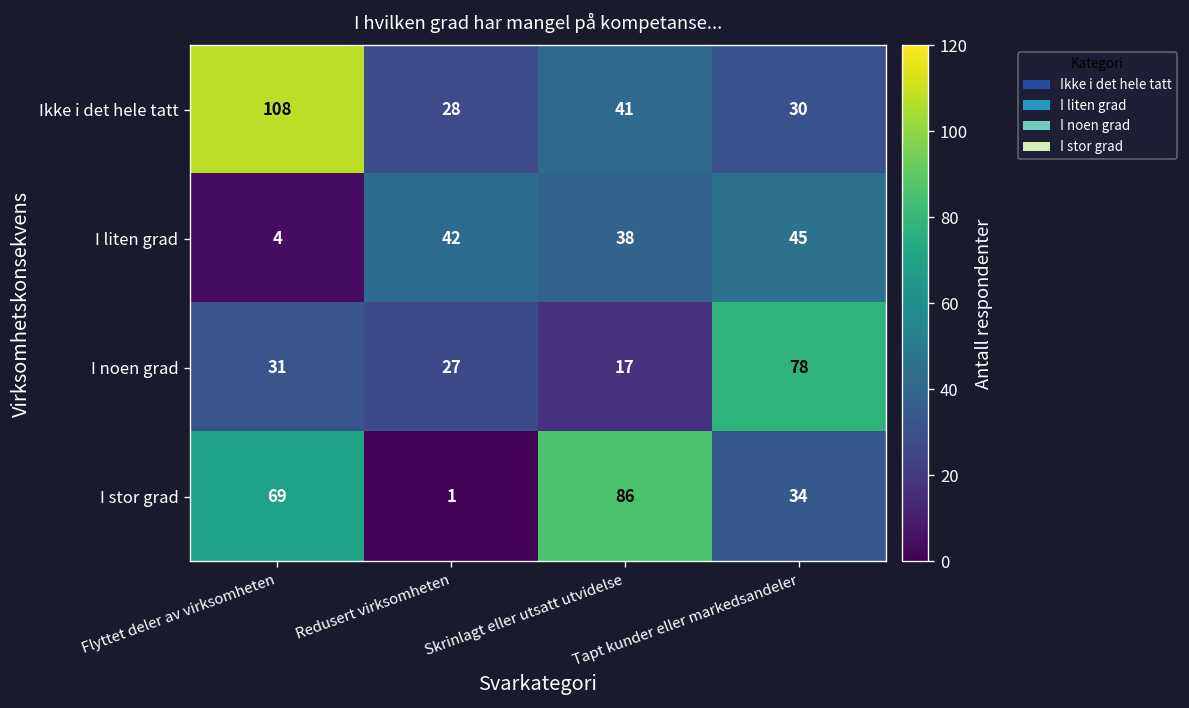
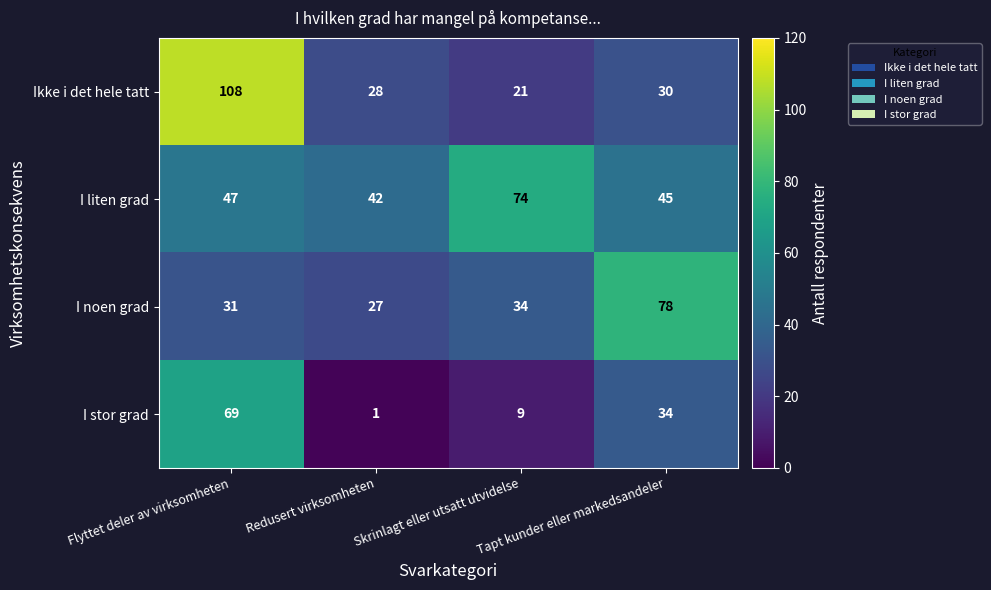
Ikke i det hele tatt, Skrinlagt eller utsatt utvidelse: 41 -> 21
I liten grad, Flyttet deler av virksomheten: 4 -> 47
I liten grad, Skrinlagt eller utsatt utvidelse: 38 -> 74
I noen grad, Skrinlagt eller utsatt utvidelse: 17 -> 34
I stor grad, Skrinlagt eller utsatt utvidelse: 86 -> 9
